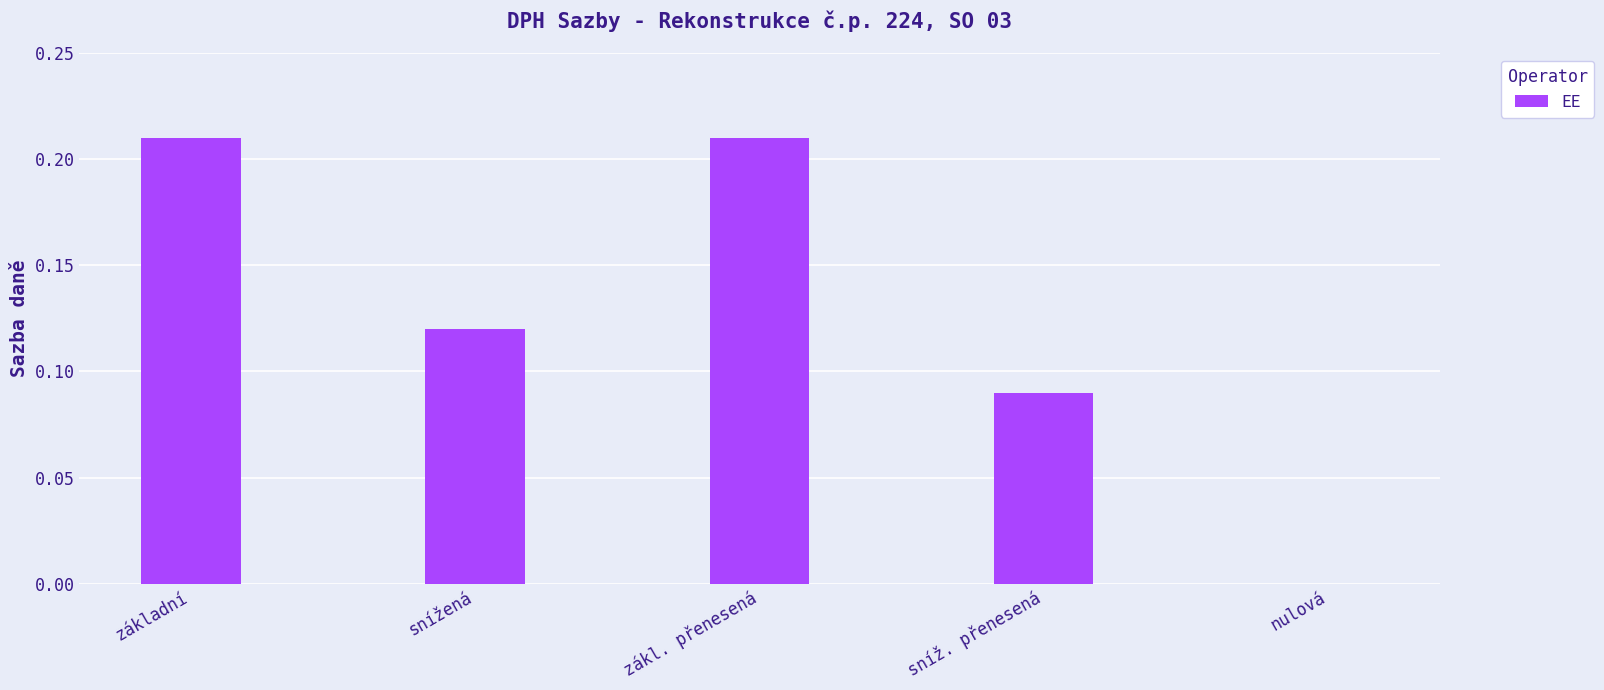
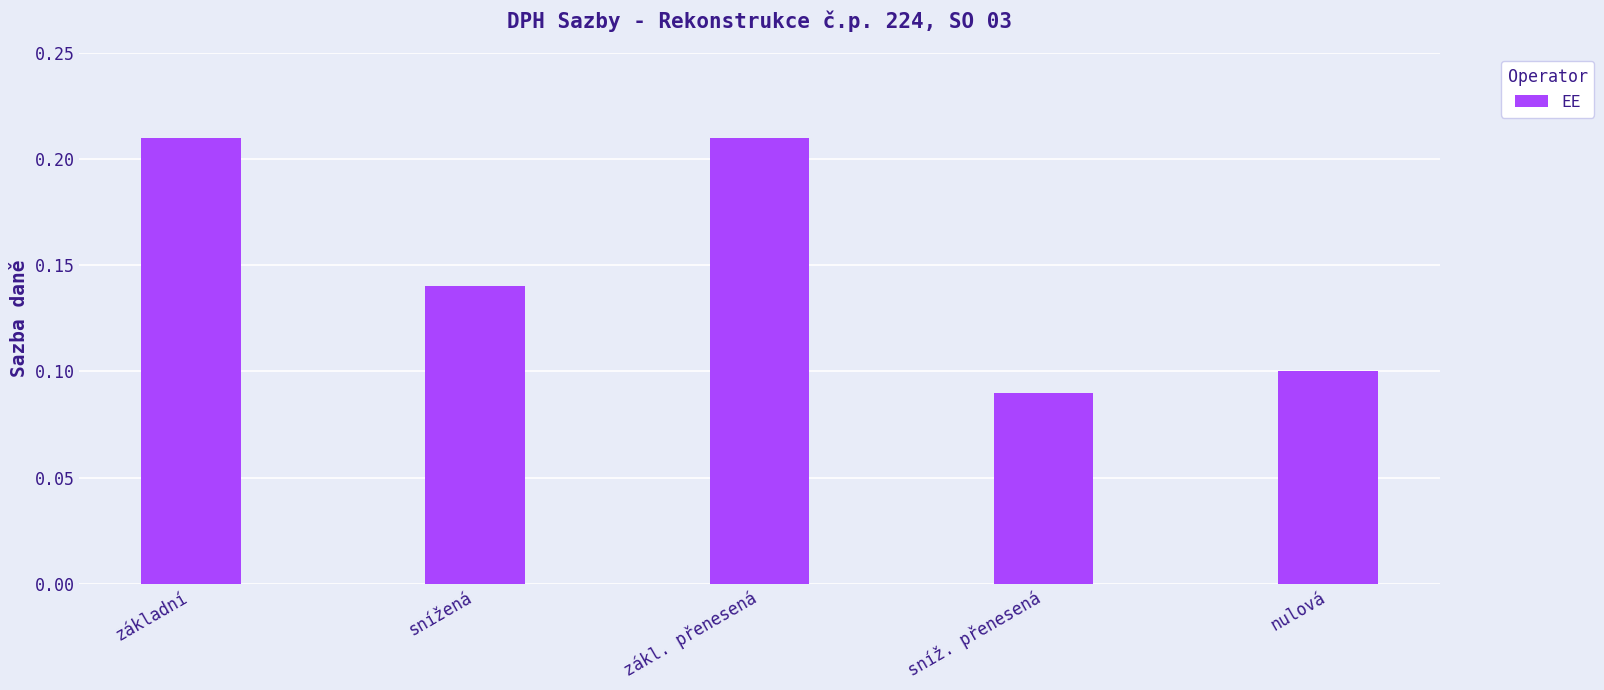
snížená: 0.12 -> 0.14
nulová: 0.0 -> 0.1
